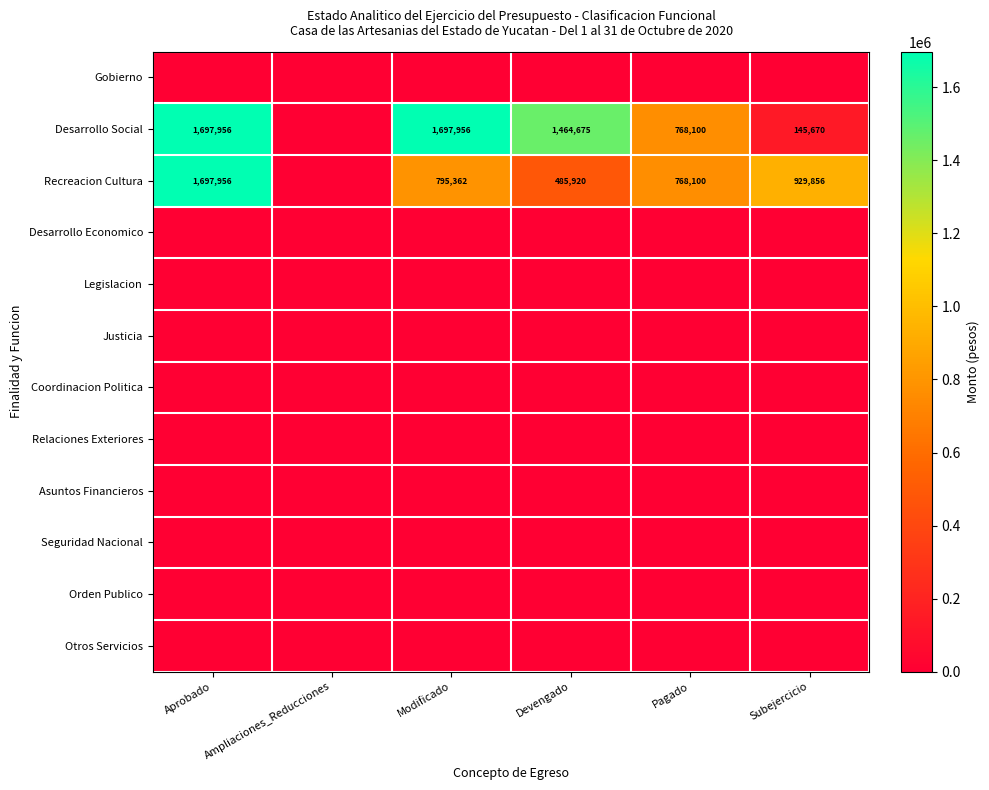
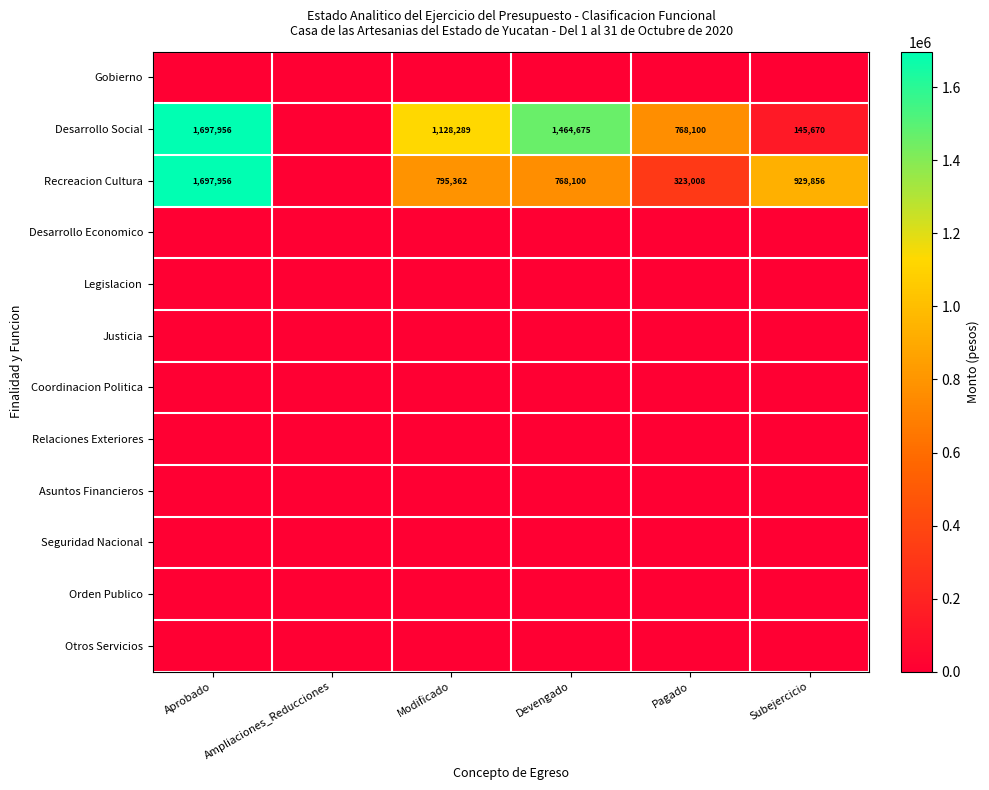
Desarrollo Social, Modificado: 1,697,956 -> 1,128,289
Recreacion Cultura, Devengado: 485,920 -> 768,100
Recreacion Cultura, Pagado: 768,100 -> 323,008
